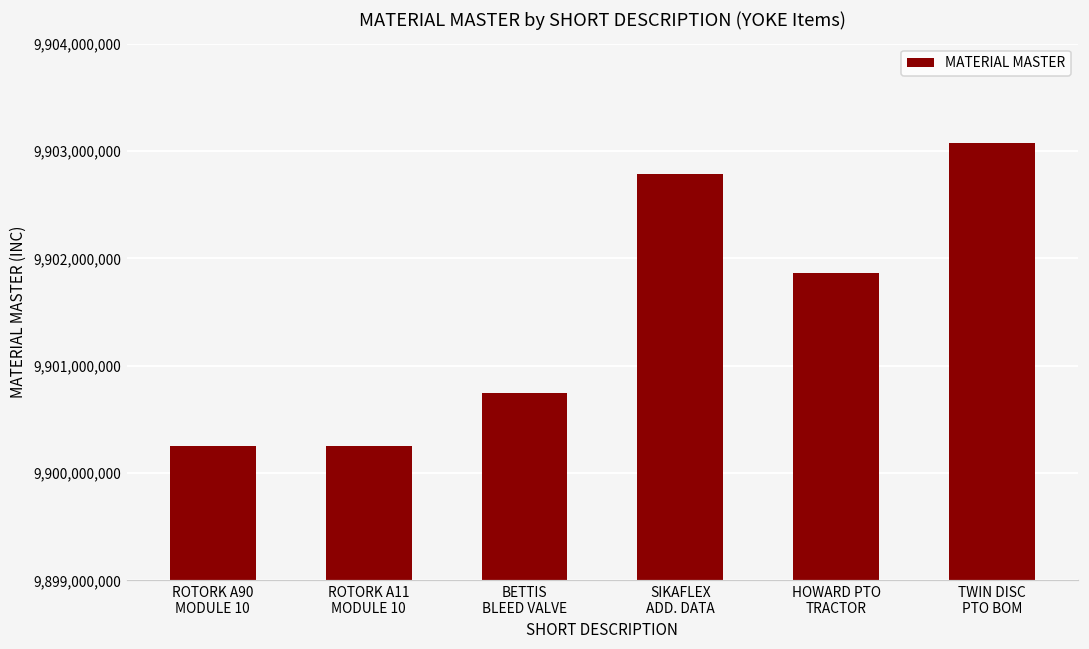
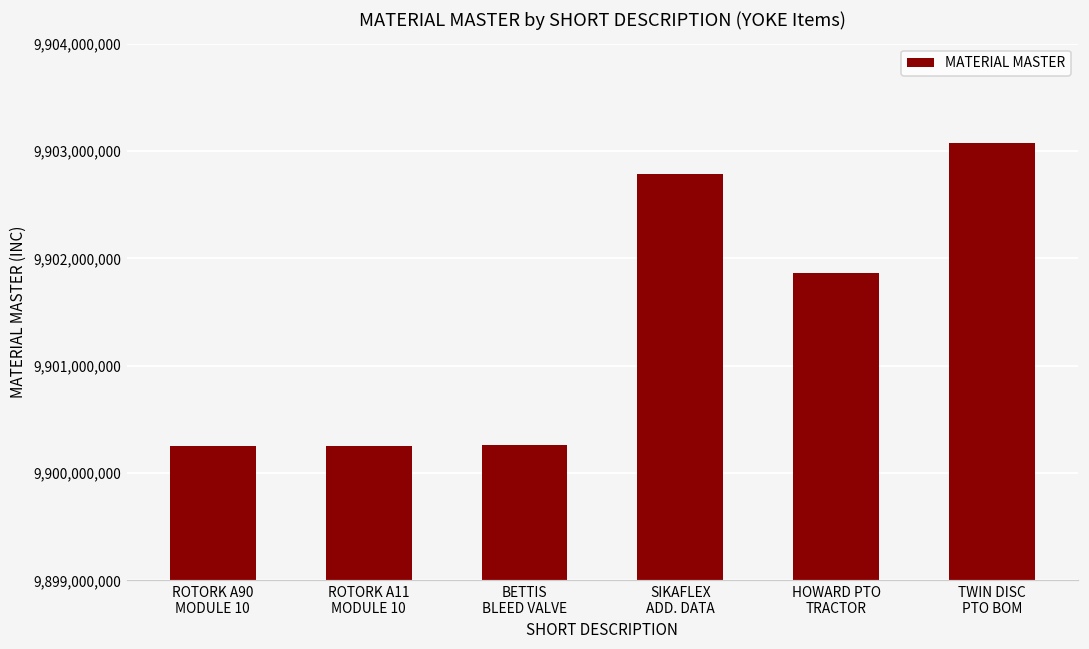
BETTIS BLEED VALVE: 9,900,700,000 -> 9,900,300,000
